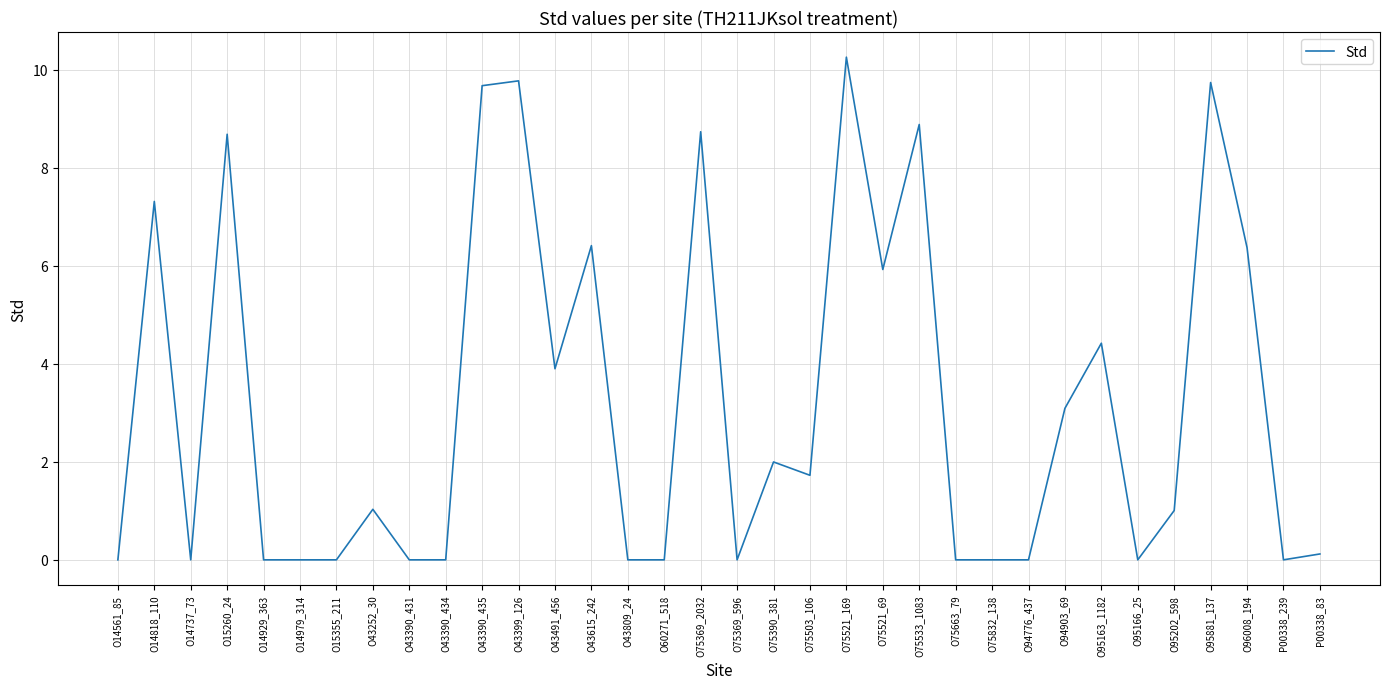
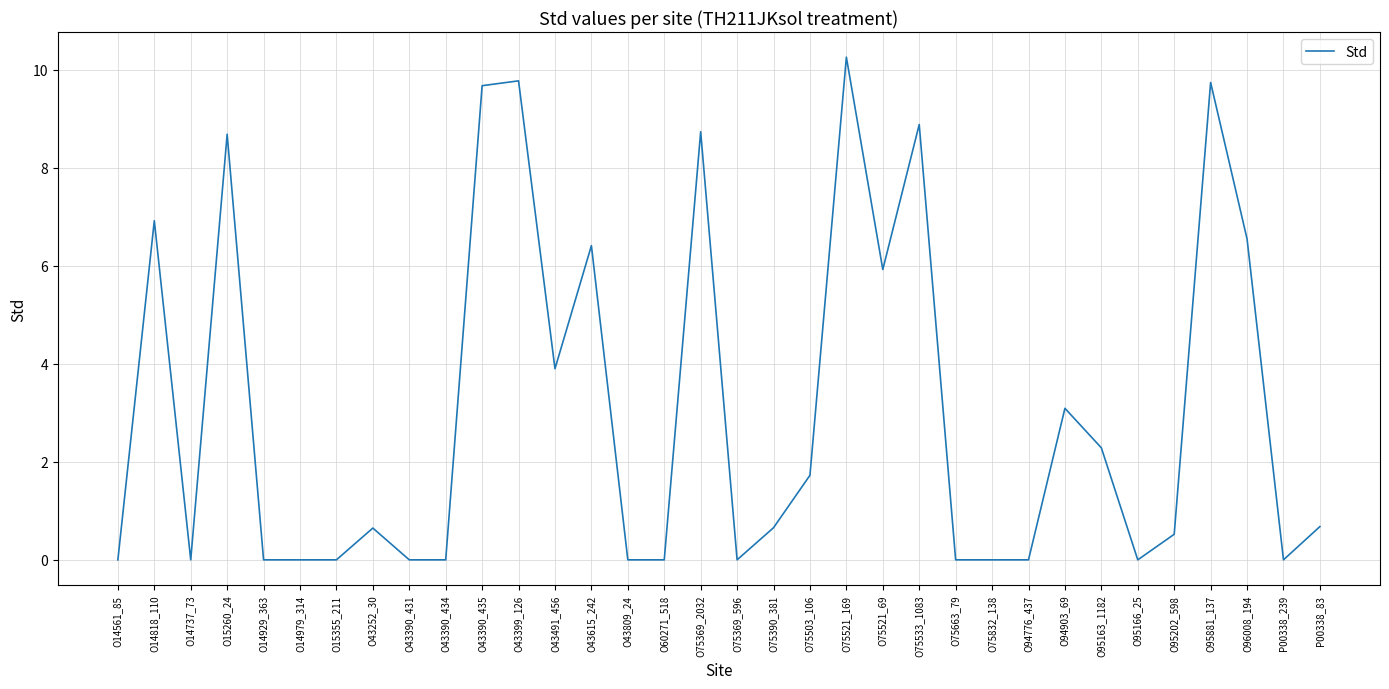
O14818_110: 7.3 -> 6.9
O43252_30: 1.0 -> 0.6
O75390_381: 2.0 -> 0.7
O95163_1182: 4.4 -> 2.3
O95202_598: 1.0 -> 0.5
O96008_194: 6.4 -> 6.5
P00338_83: 0.1 -> 0.7
